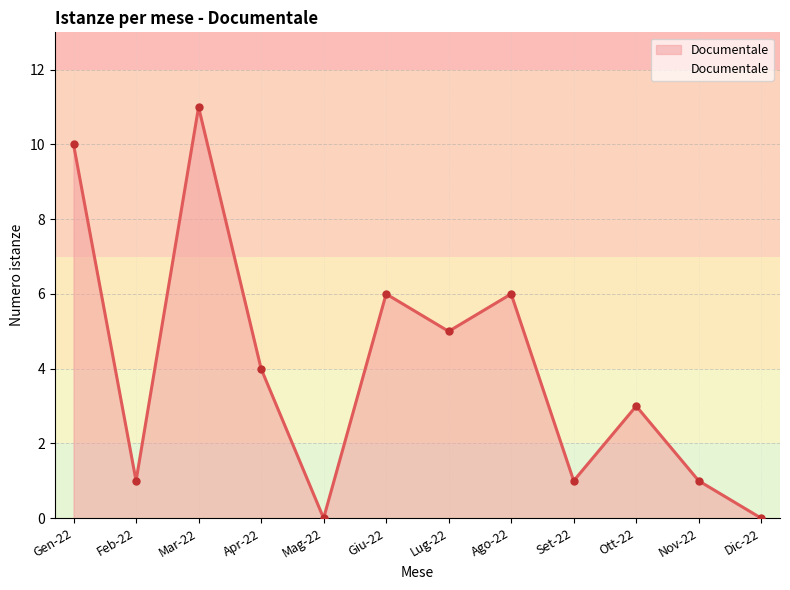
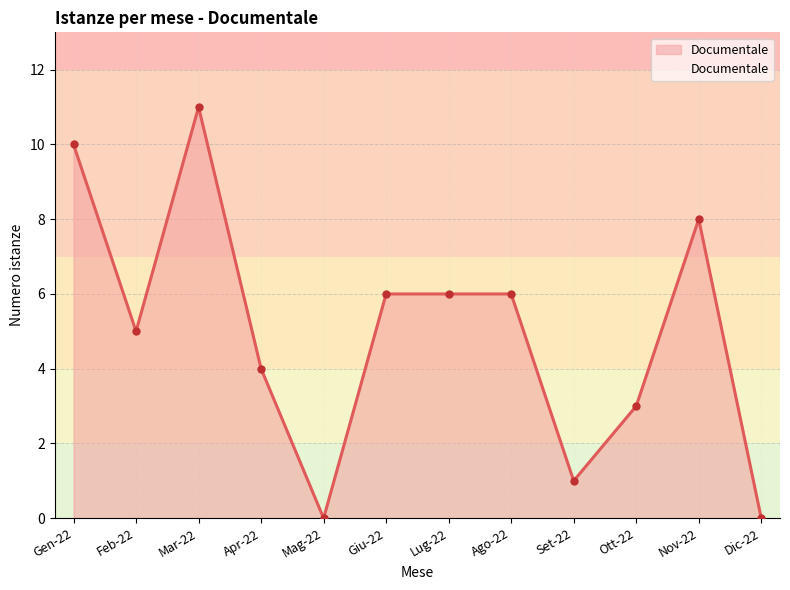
Feb-22: 1 -> 5
Lug-22: 5 -> 6
Nov-22: 1 -> 8
